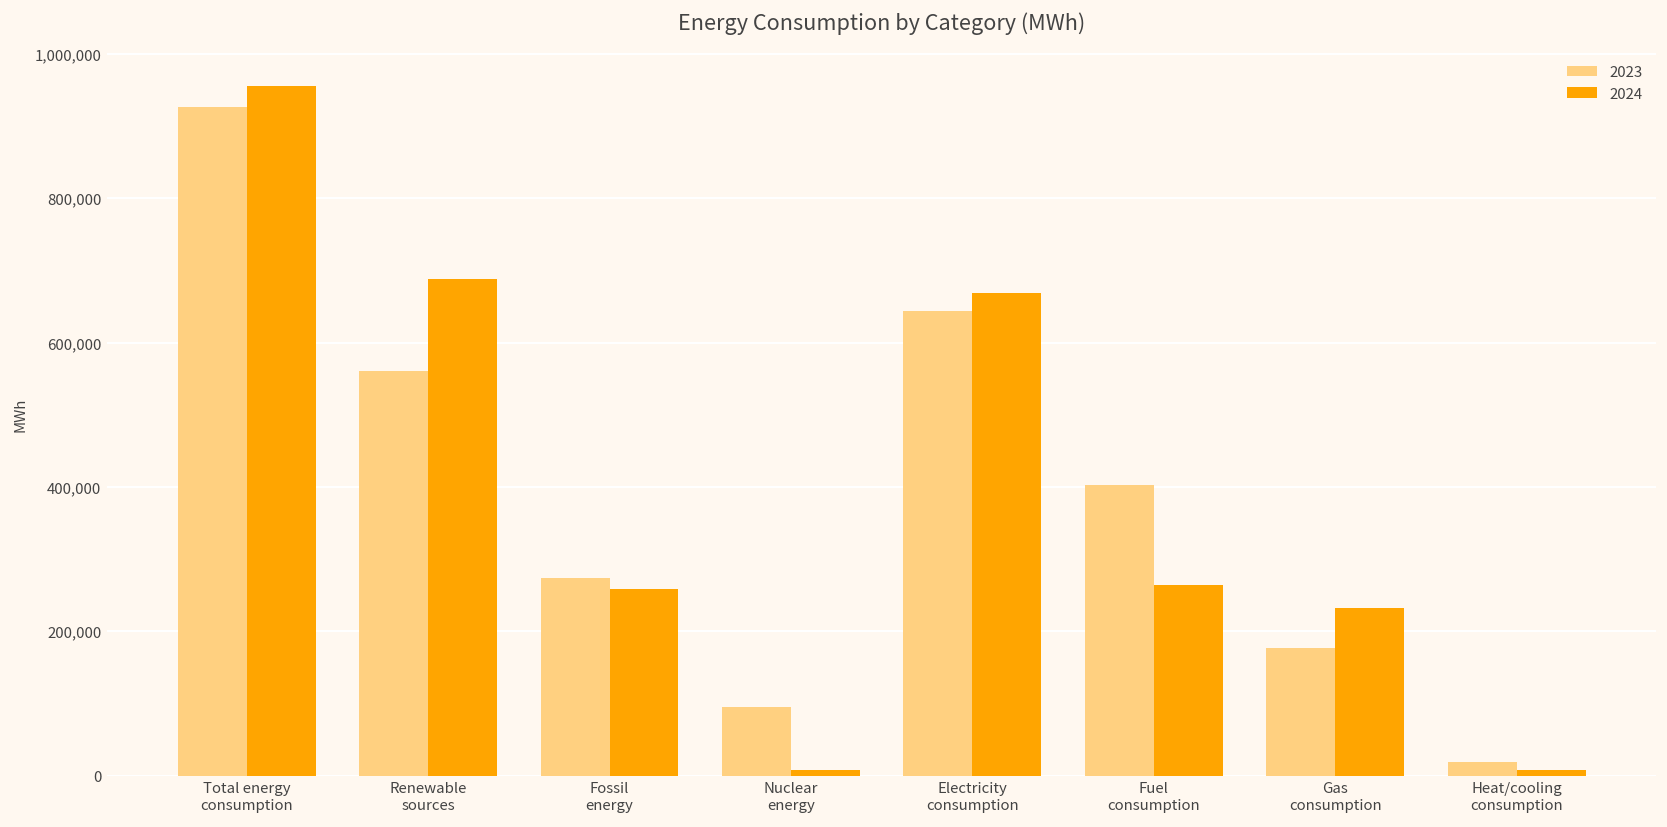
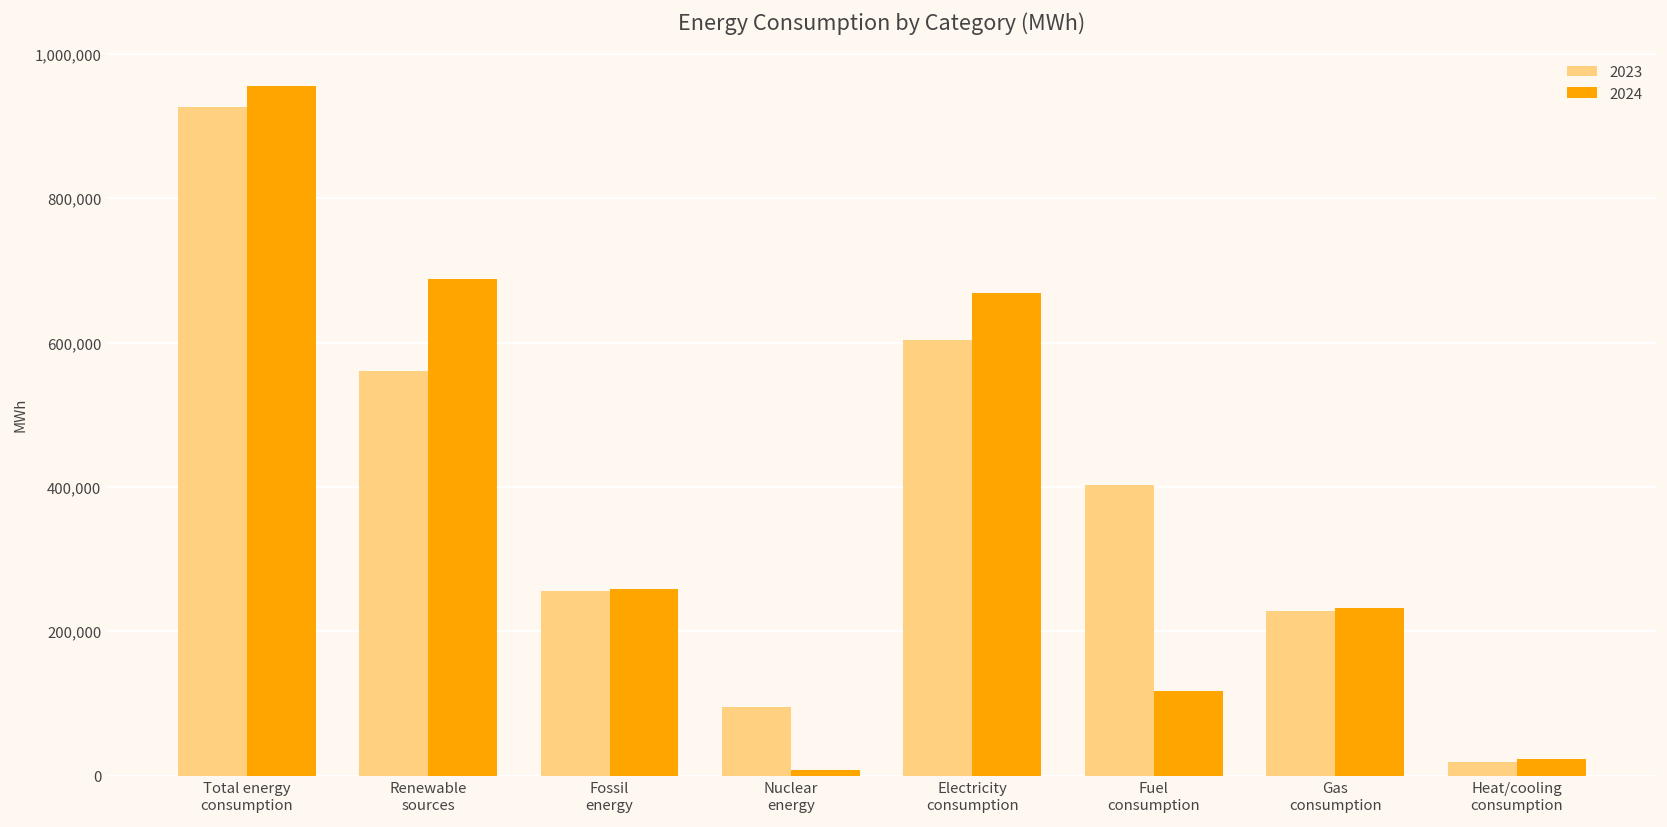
2023, Fossil energy: 270,000 -> 260,000
2023, Electricity consumption: 640,000 -> 600,000
2024, Fuel consumption: 260,000 -> 120,000
2023, Gas consumption: 180,000 -> 230,000
2024, Heat/cooling consumption: 10,000 -> 20,000
